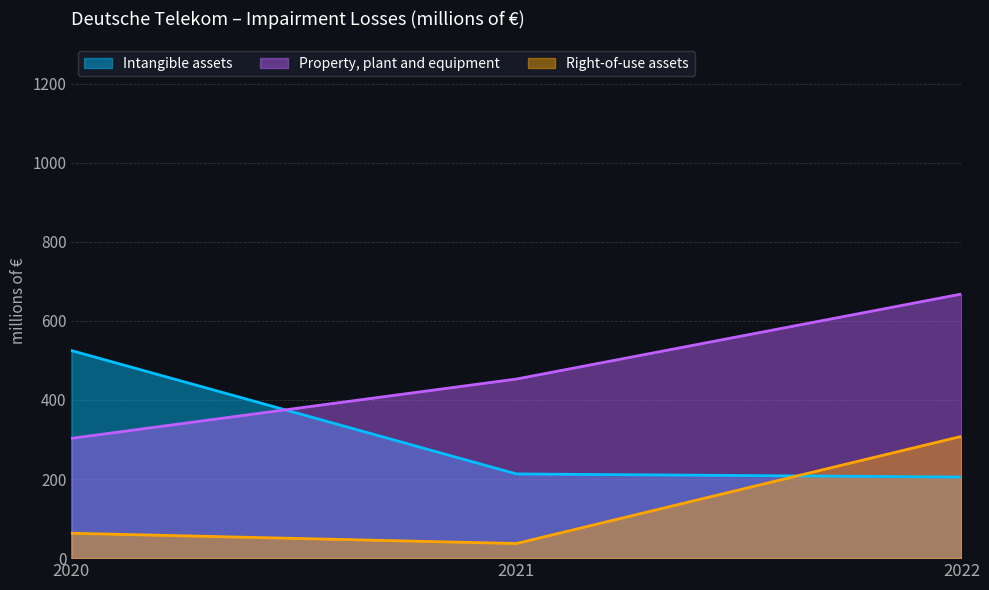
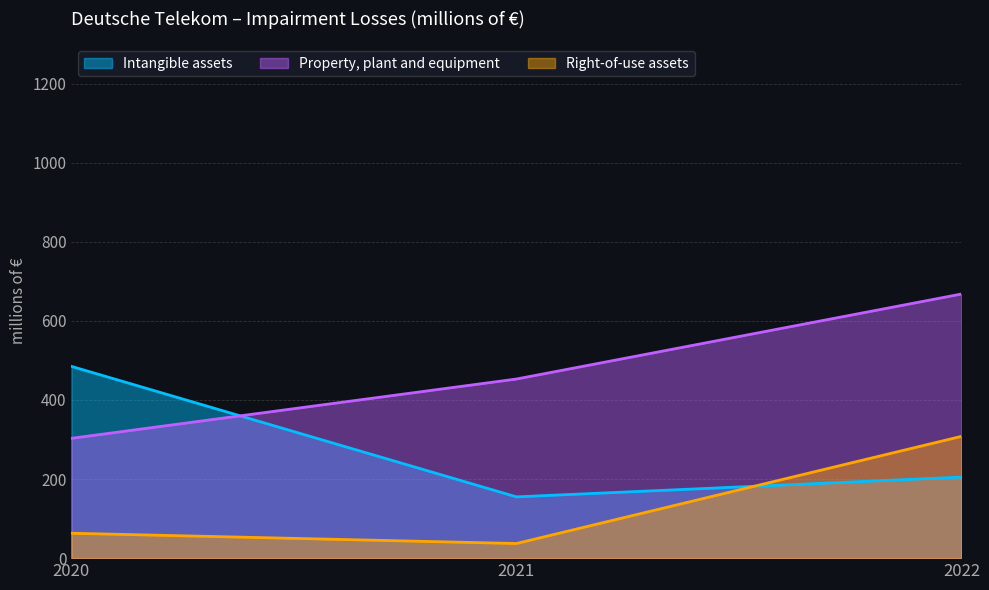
Intangible assets, 2020: 530 -> 490
Intangible assets, 2021: 210 -> 160
